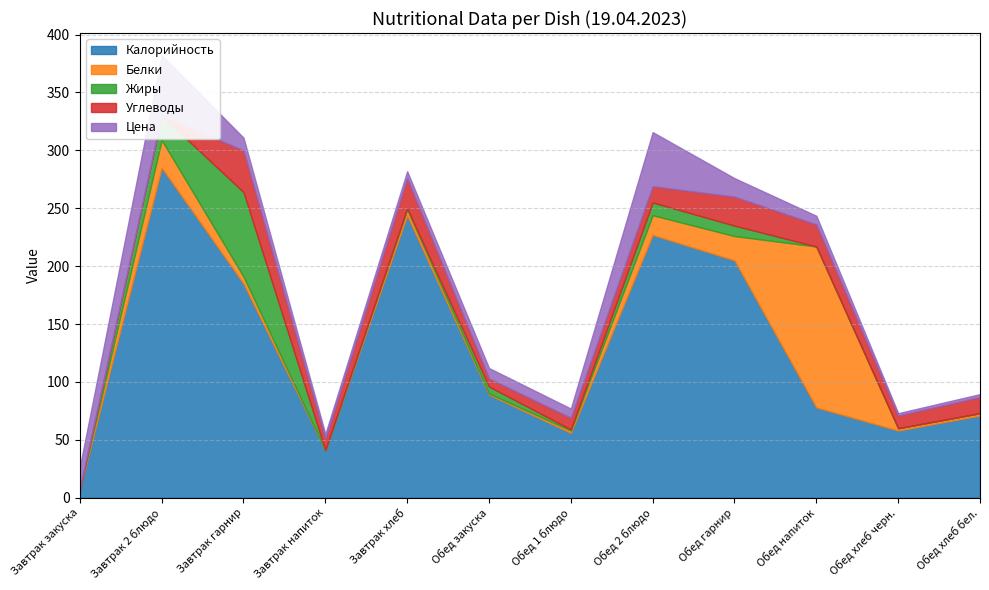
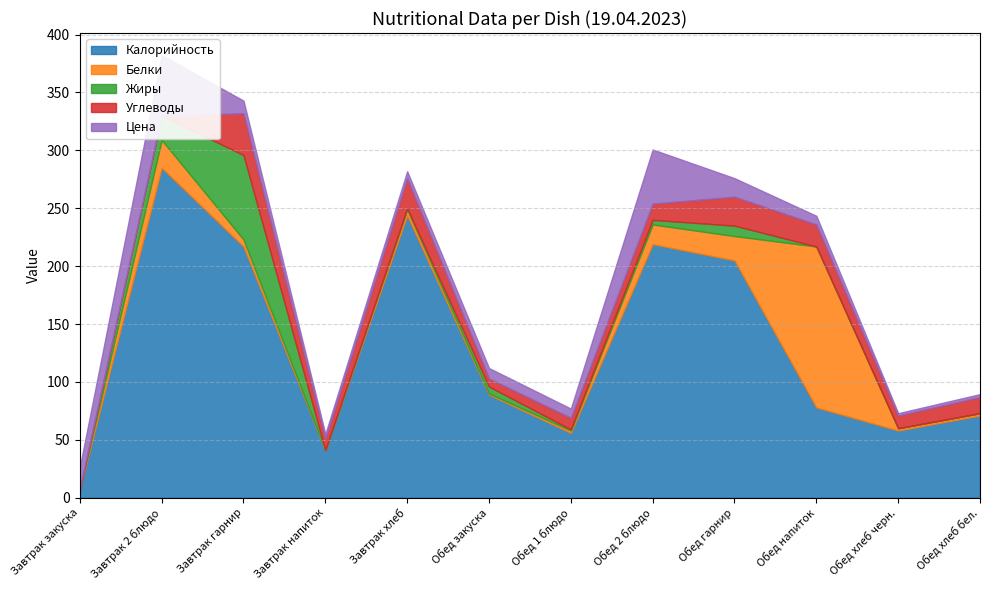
Калорийность, Завтрак гарнир: 185 -> 217
Калорийность, Обед 2 блюдо: 227 -> 219
Жиры, Обед 2 блюдо: 11 -> 4
